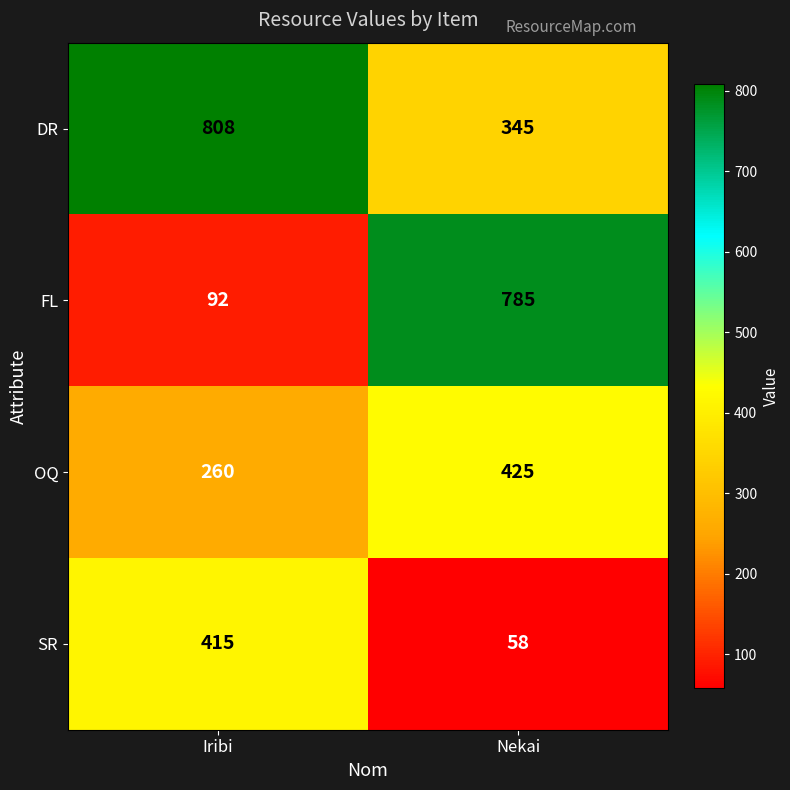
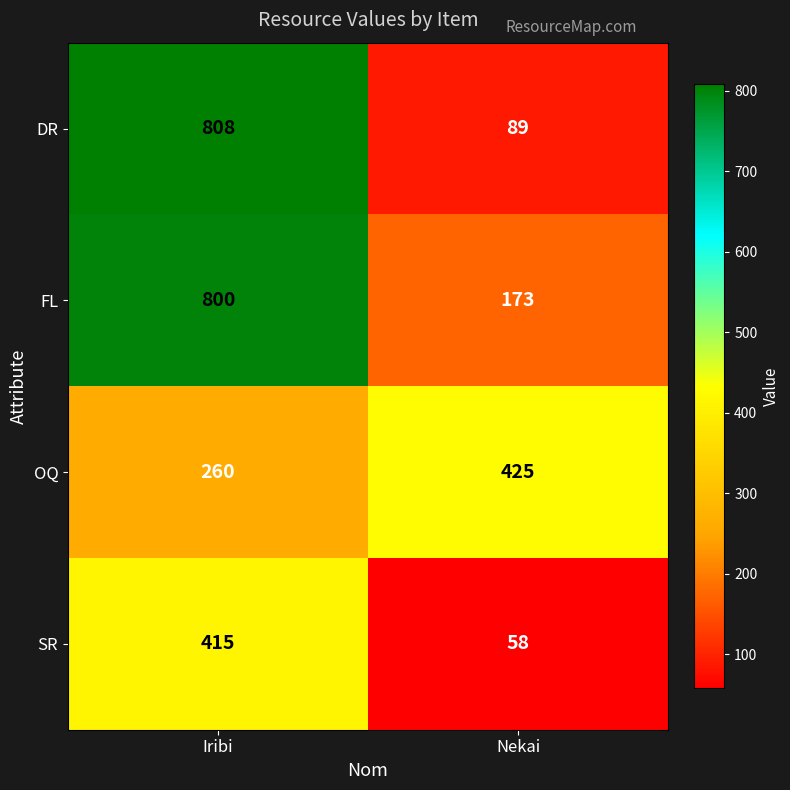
DR, Nekai: 345 -> 89
FL, Iribi: 92 -> 800
FL, Nekai: 785 -> 173
